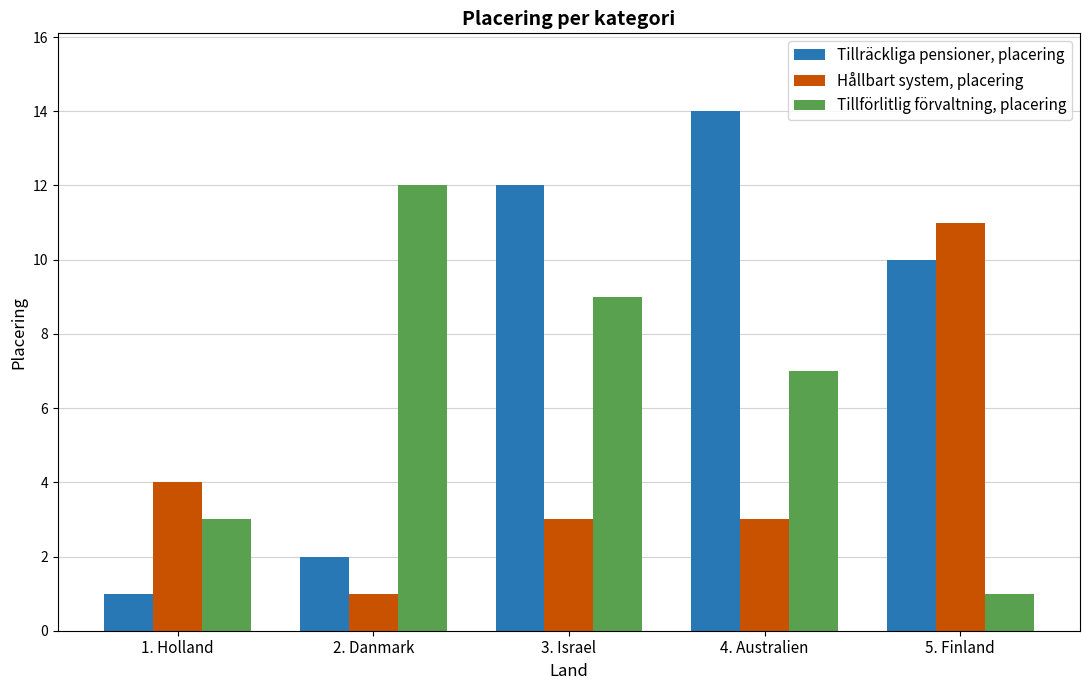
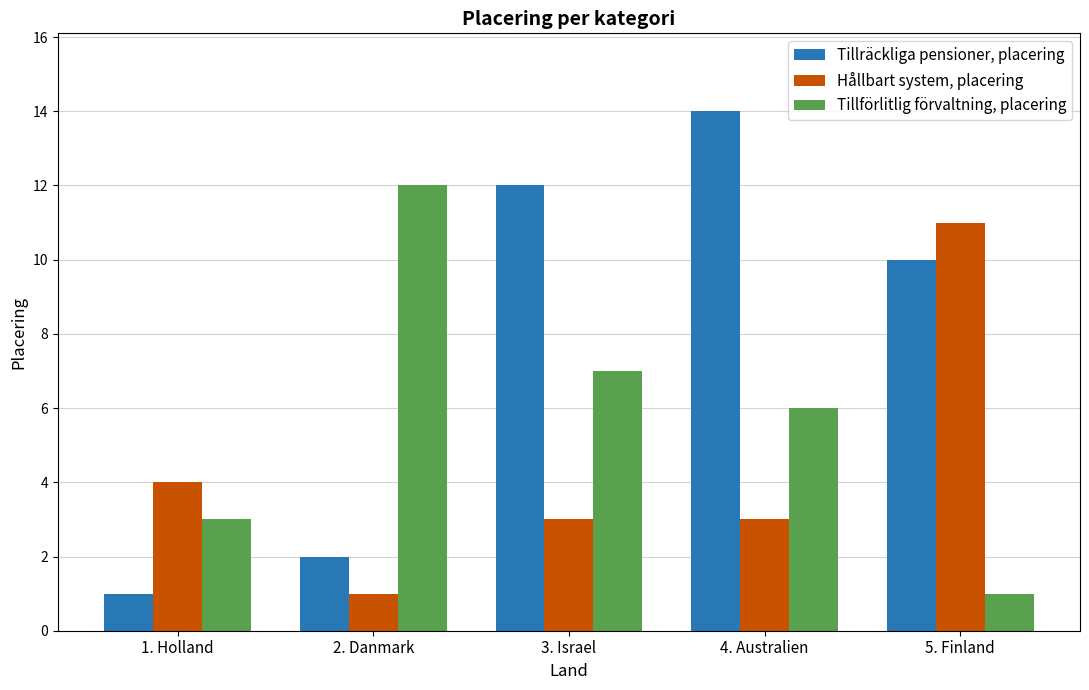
Tillförlitlig förvaltning, placering, 3. Israel: 9 -> 7
Tillförlitlig förvaltning, placering, 4. Australien: 7 -> 6
